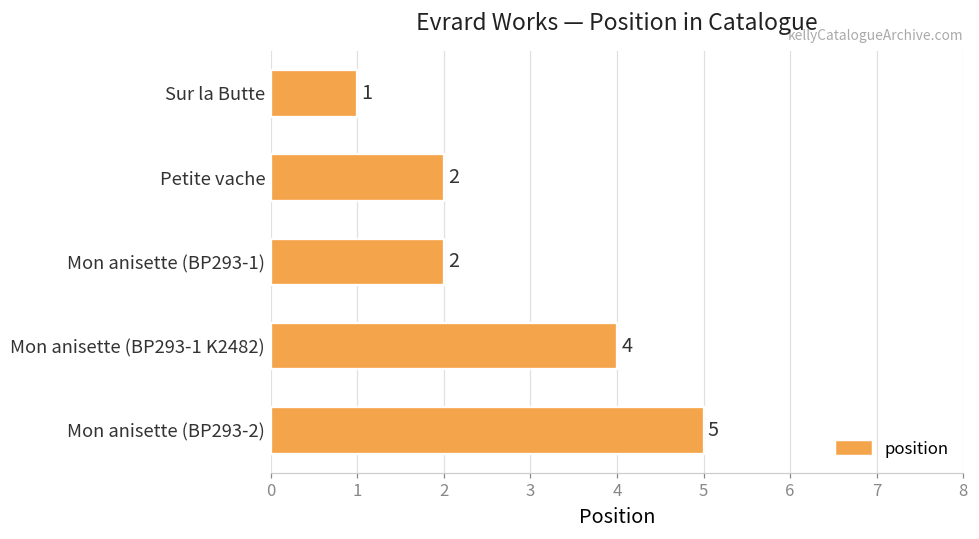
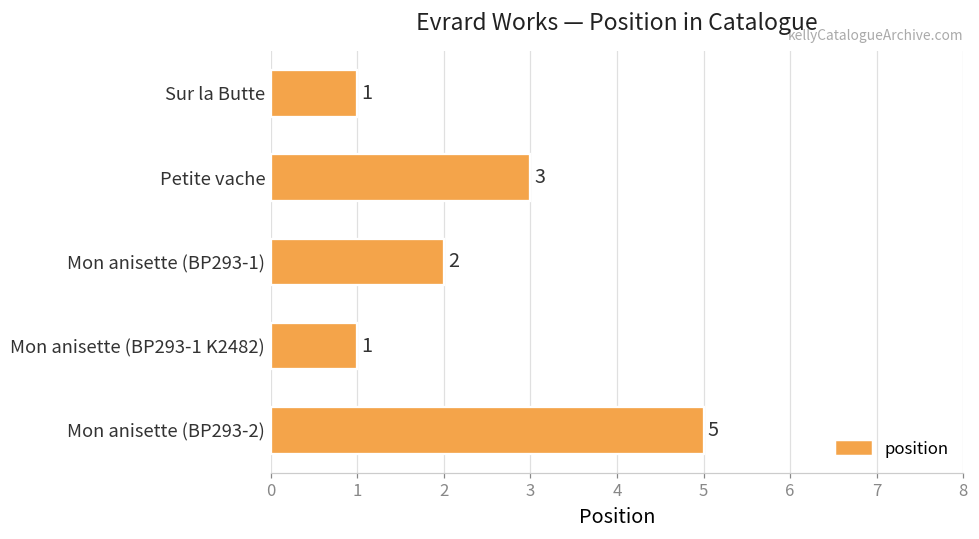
Petite vache: 2 -> 3
Mon anisette (BP293-1 K2482): 4 -> 1
